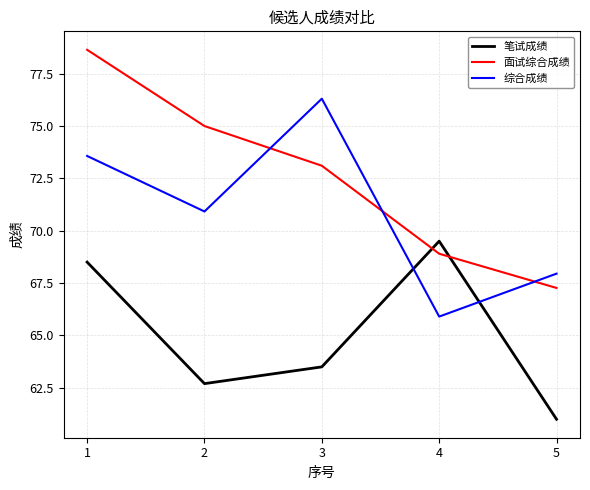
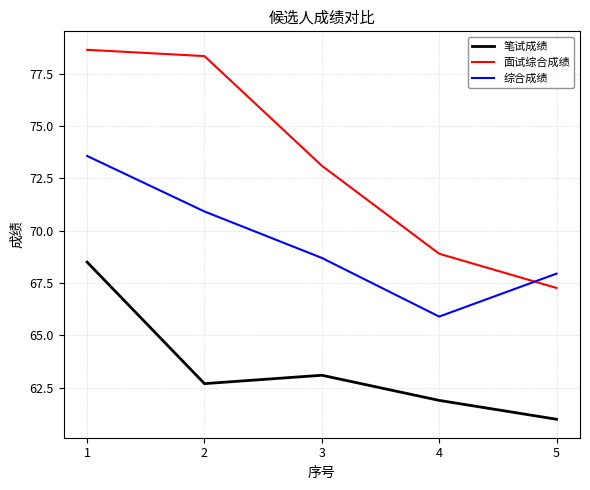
面试综合成绩, 2: 75.0 -> 78.3
笔试成绩, 3: 63.5 -> 63.1
综合成绩, 3: 76.3 -> 68.7
笔试成绩, 4: 69.5 -> 61.9
